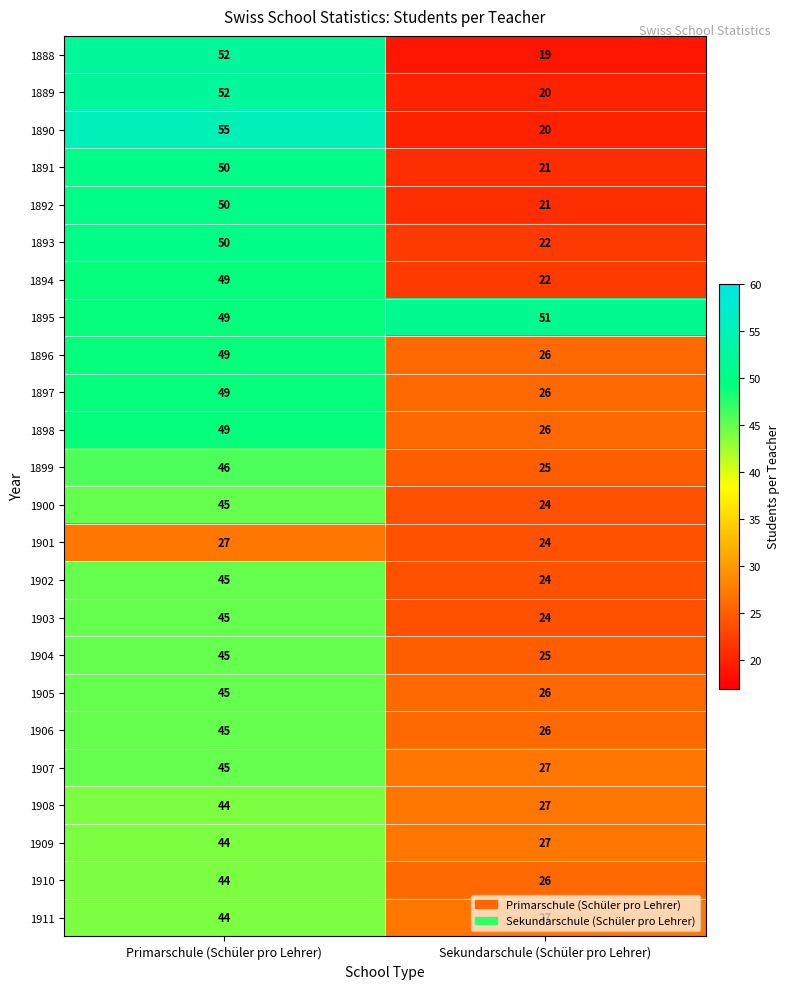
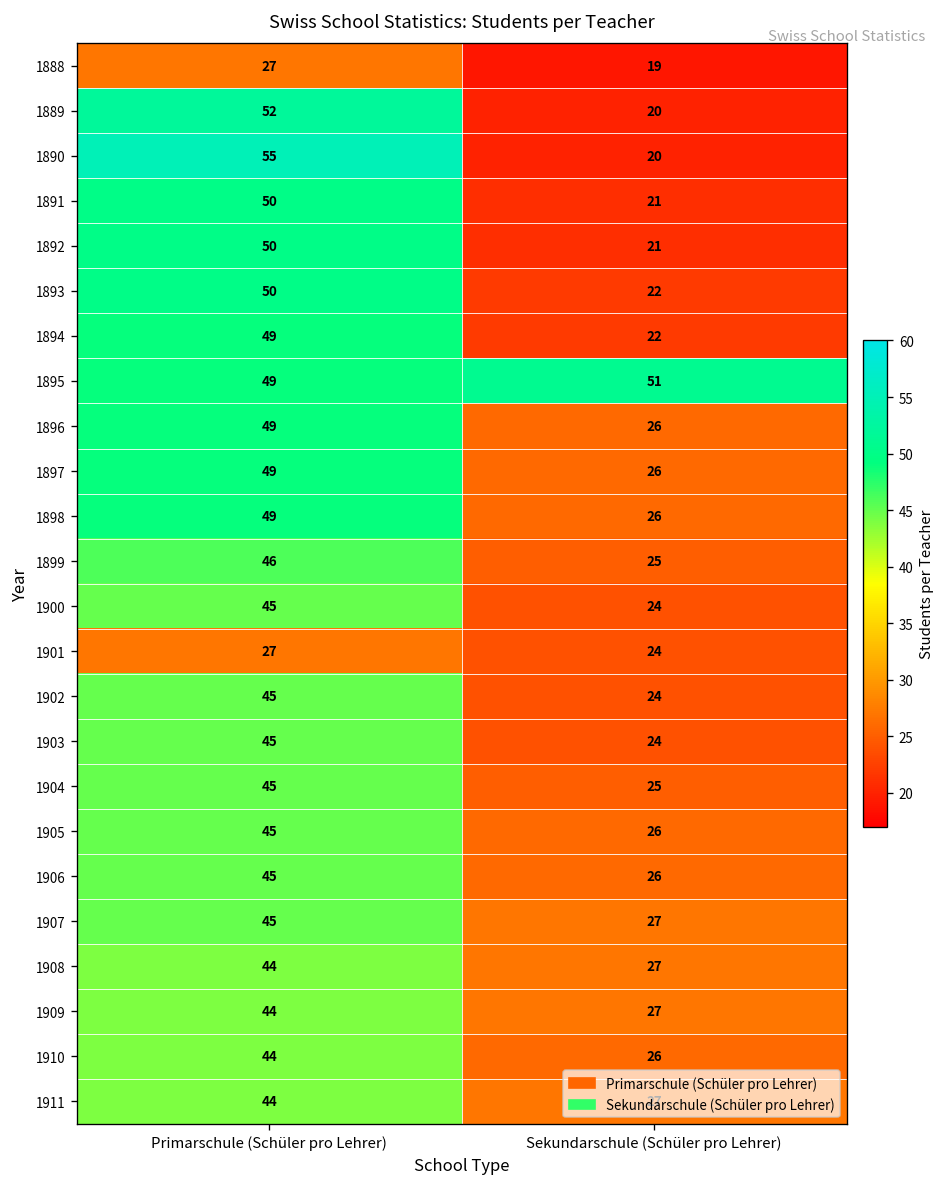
1888, Primarschule (Schüler pro Lehrer): 52 -> 27
